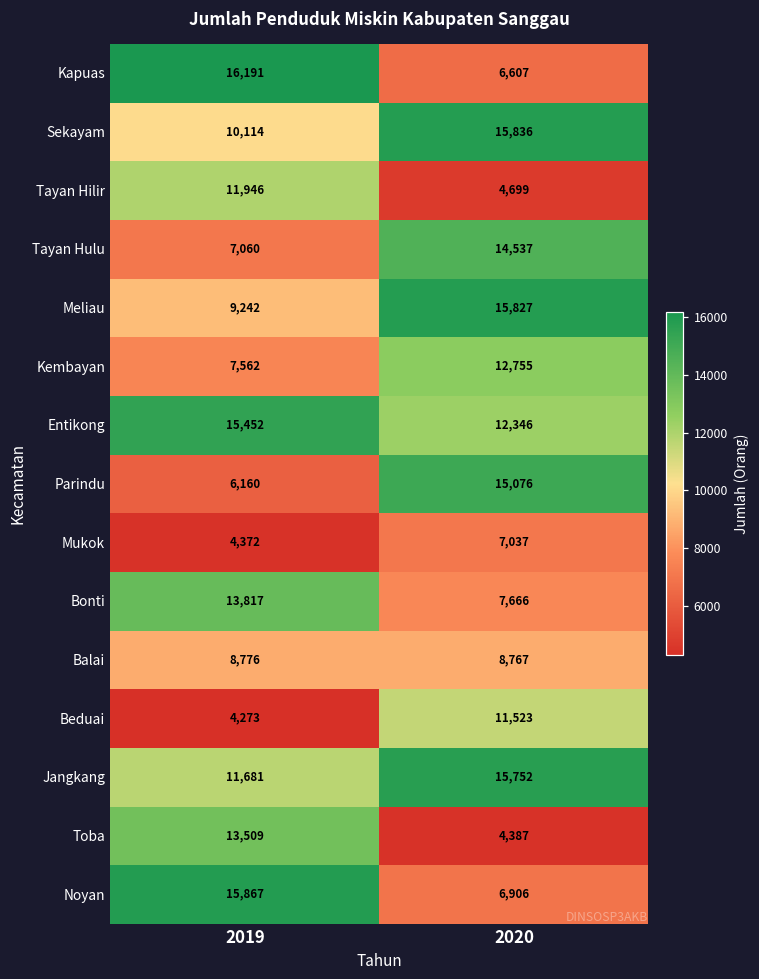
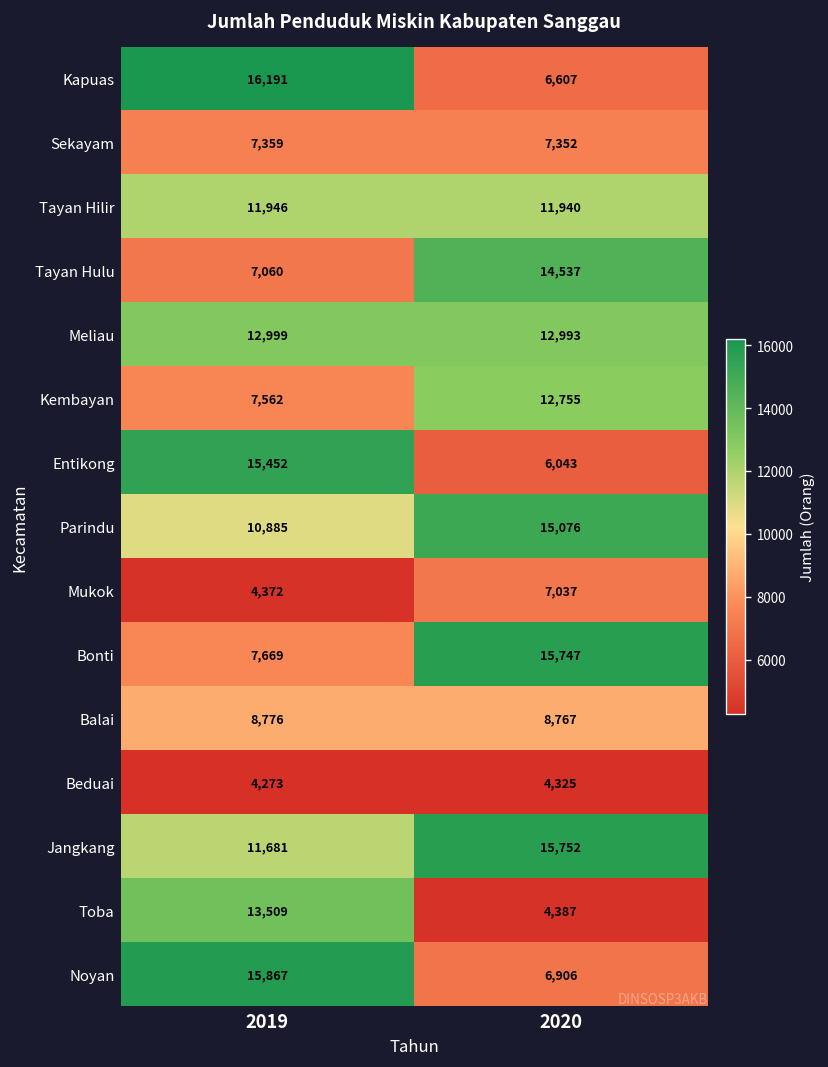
Sekayam, 2019: 10,114 -> 7,359
Sekayam, 2020: 15,836 -> 7,352
Tayan Hilir, 2020: 4,699 -> 11,940
Meliau, 2019: 9,242 -> 12,999
Meliau, 2020: 15,827 -> 12,993
Entikong, 2020: 12,346 -> 6,043
Parindu, 2019: 6,160 -> 10,885
Bonti, 2019: 13,817 -> 7,669
Bonti, 2020: 7,666 -> 15,747
Beduai, 2020: 11,523 -> 4,325
